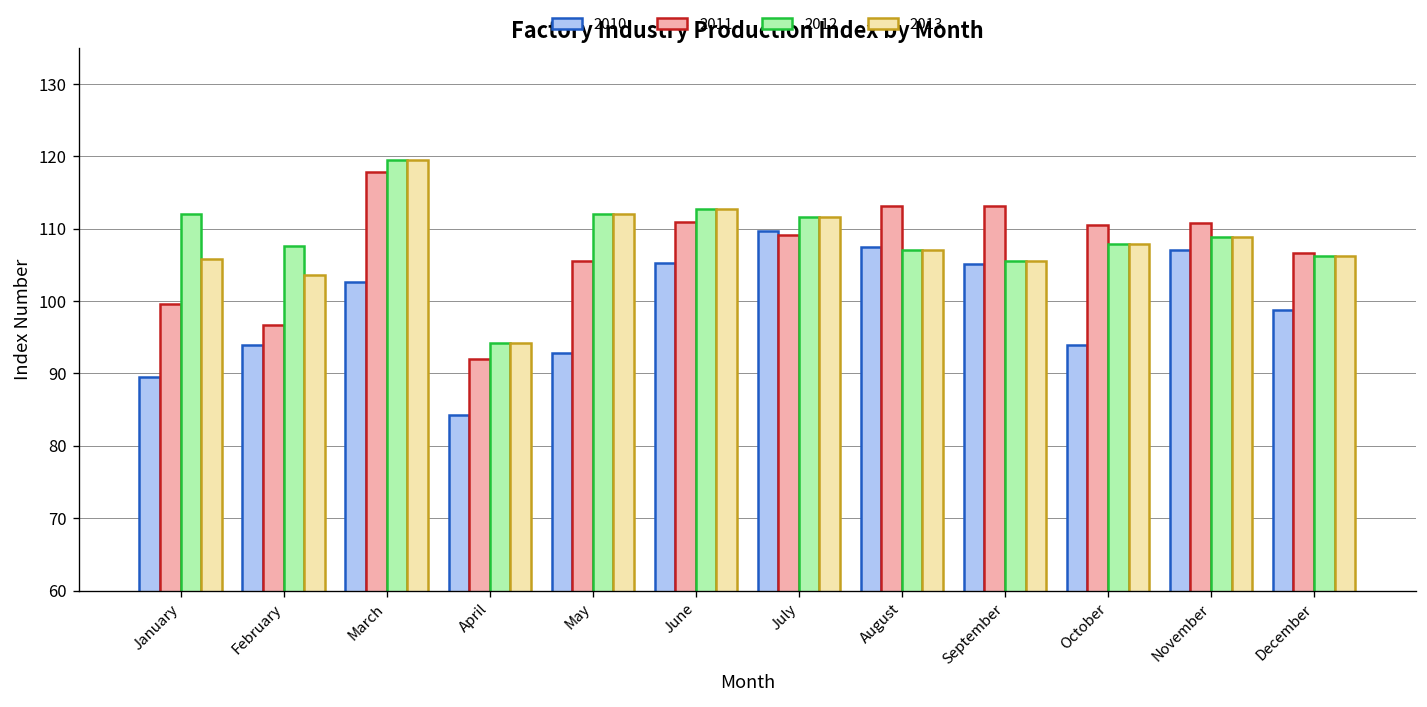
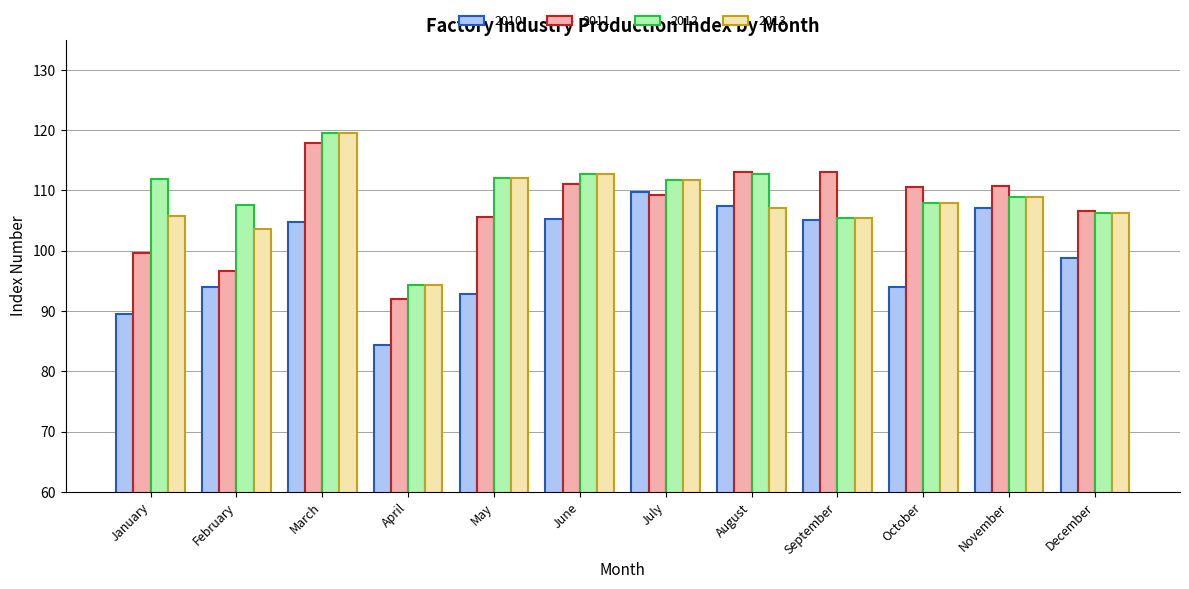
2010, March: 103 -> 105
2012, August: 107 -> 113
